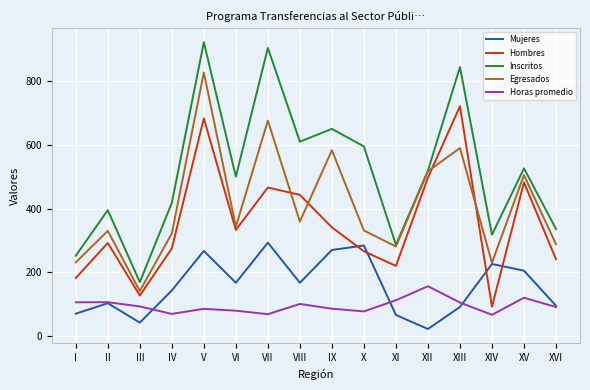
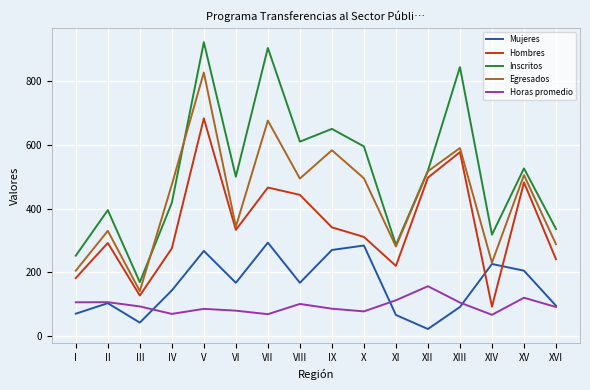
Egresados, I: 230 -> 210
Egresados, IV: 320 -> 480
Egresados, VIII: 360 -> 490
Hombres, X: 270 -> 310
Egresados, X: 330 -> 500
Hombres, XIII: 720 -> 580
